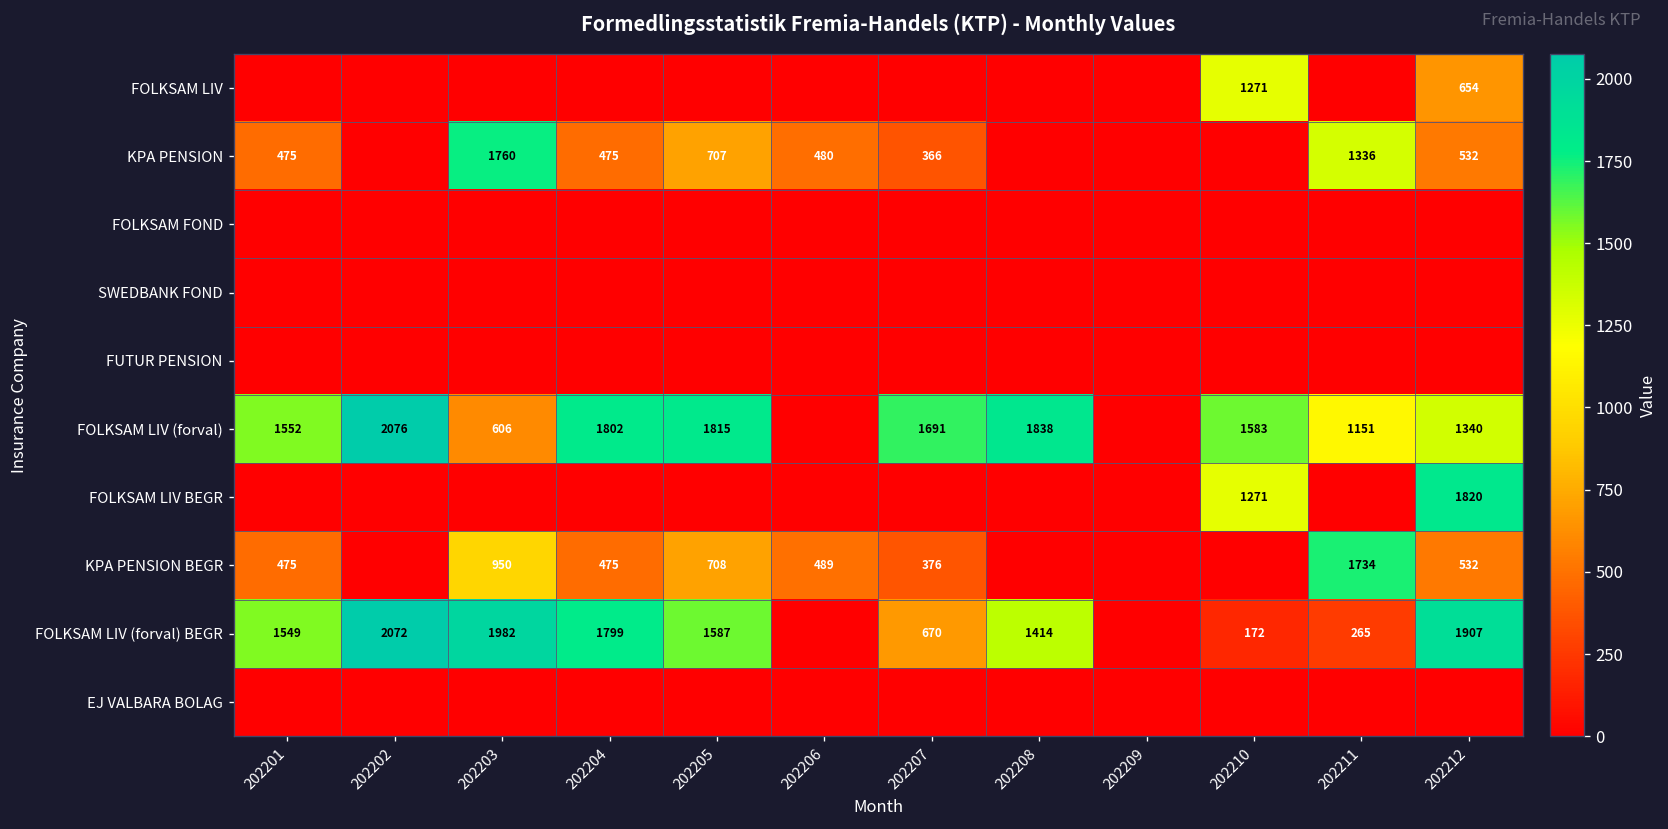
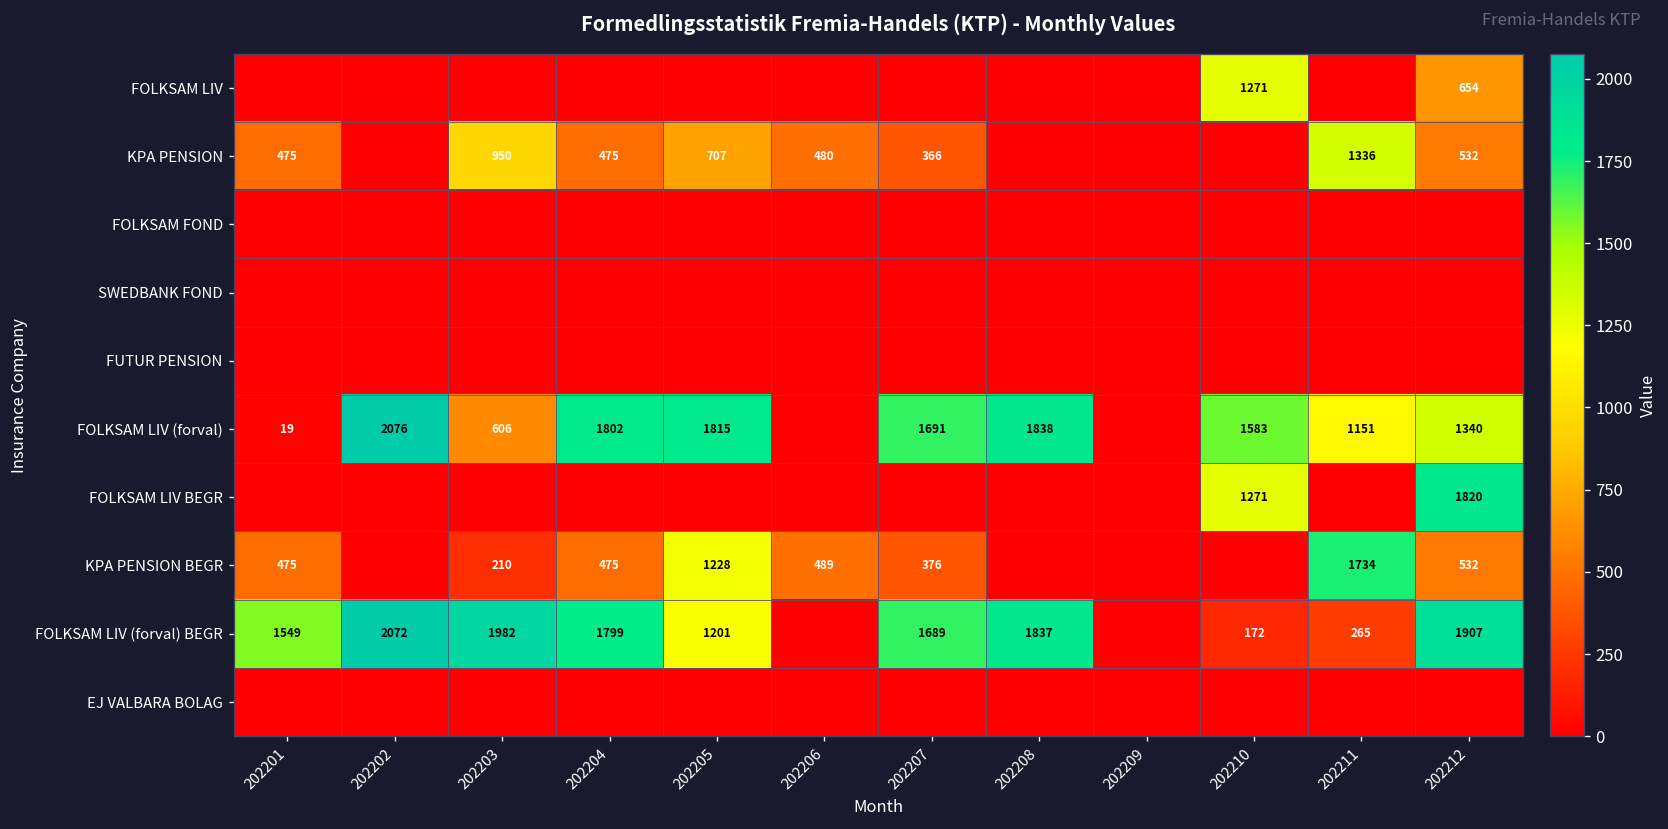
KPA PENSION, 202203: 1760 -> 950
FOLKSAM LIV (forval), 202201: 1552 -> 19
KPA PENSION BEGR, 202203: 950 -> 210
KPA PENSION BEGR, 202205: 708 -> 1228
FOLKSAM LIV (forval) BEGR, 202205: 1587 -> 1201
FOLKSAM LIV (forval) BEGR, 202207: 670 -> 1689
FOLKSAM LIV (forval) BEGR, 202208: 1414 -> 1837
